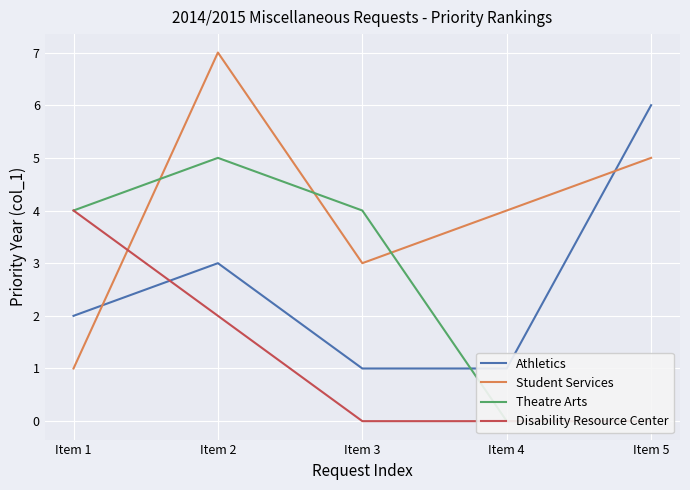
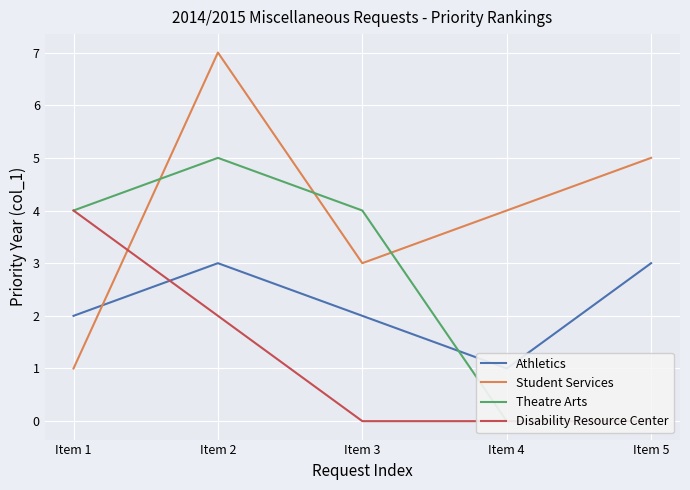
Athletics, Item 3: 1 -> 2
Athletics, Item 5: 6 -> 3
